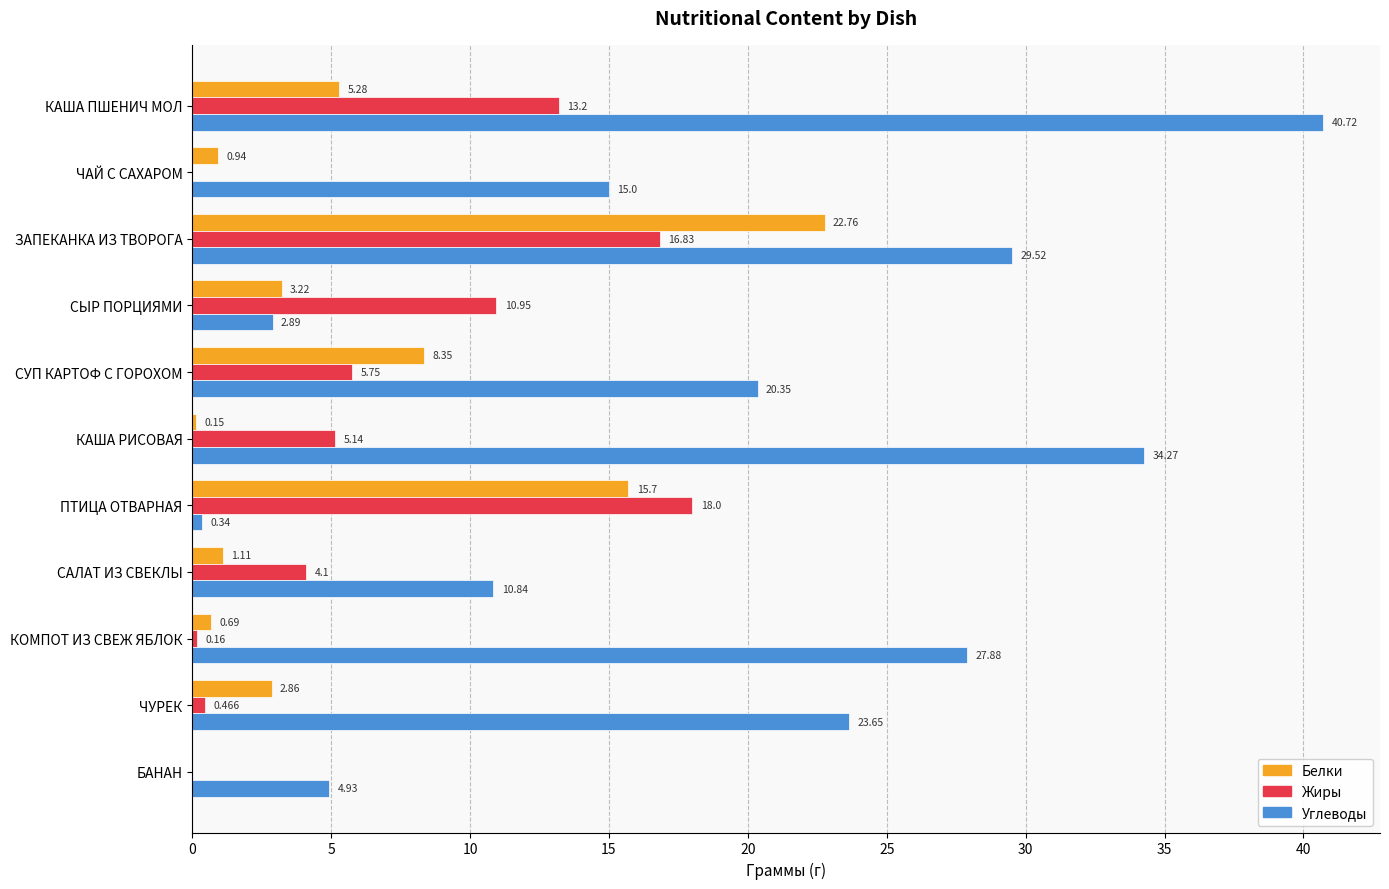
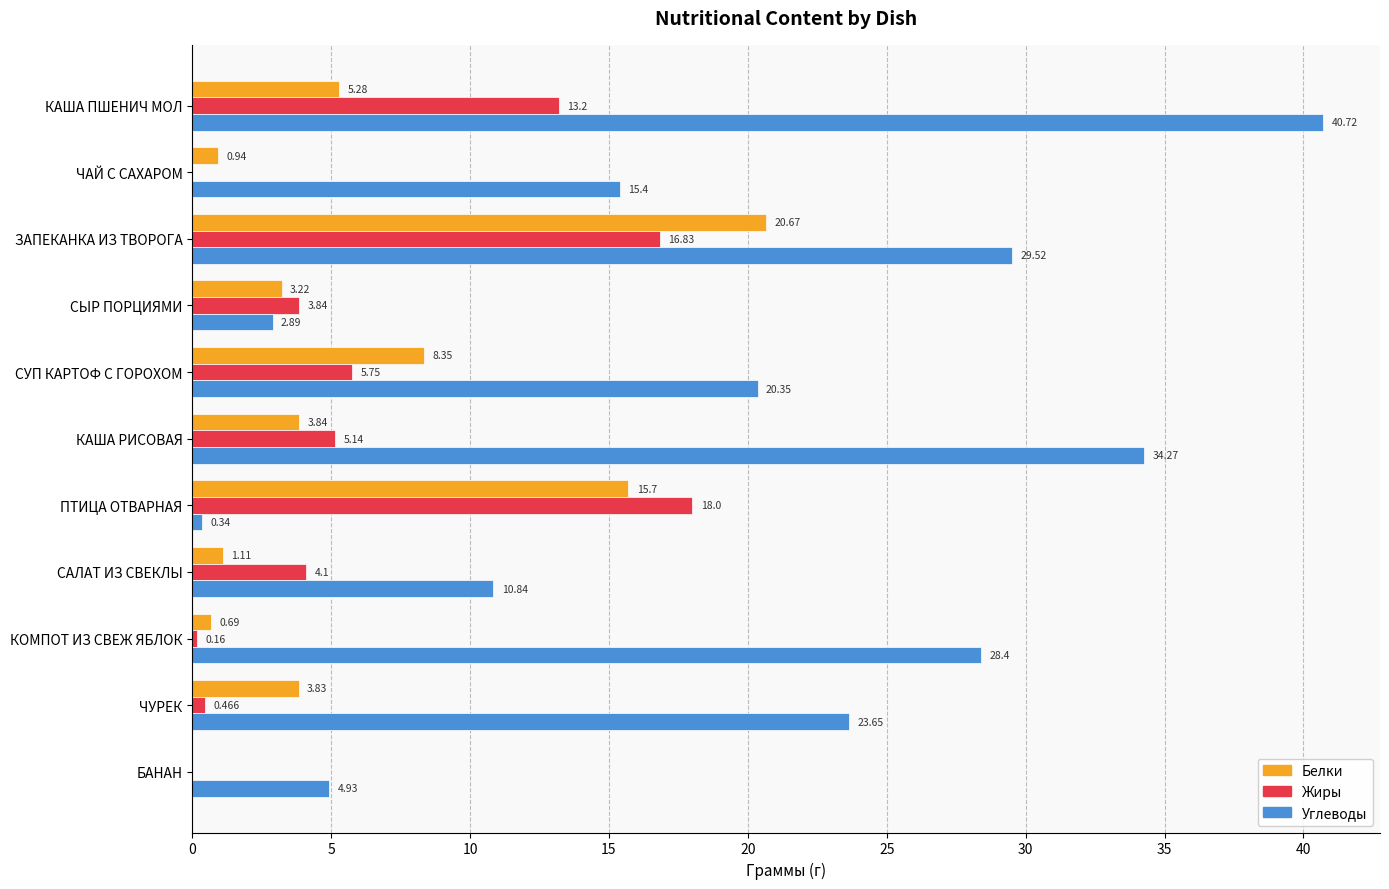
Углеводы, ЧАЙ С САХАРОМ: 15.0 -> 15.4
Белки, ЗАПЕКАНКА ИЗ ТВОРОГА: 22.76 -> 20.67
Жиры, СЫР ПОРЦИЯМИ: 10.95 -> 3.84
Белки, КАША РИСОВАЯ: 0.15 -> 3.84
Углеводы, КОМПОТ ИЗ СВЕЖ ЯБЛОК: 27.88 -> 28.4
Белки, ЧУРЕК: 2.86 -> 3.83
